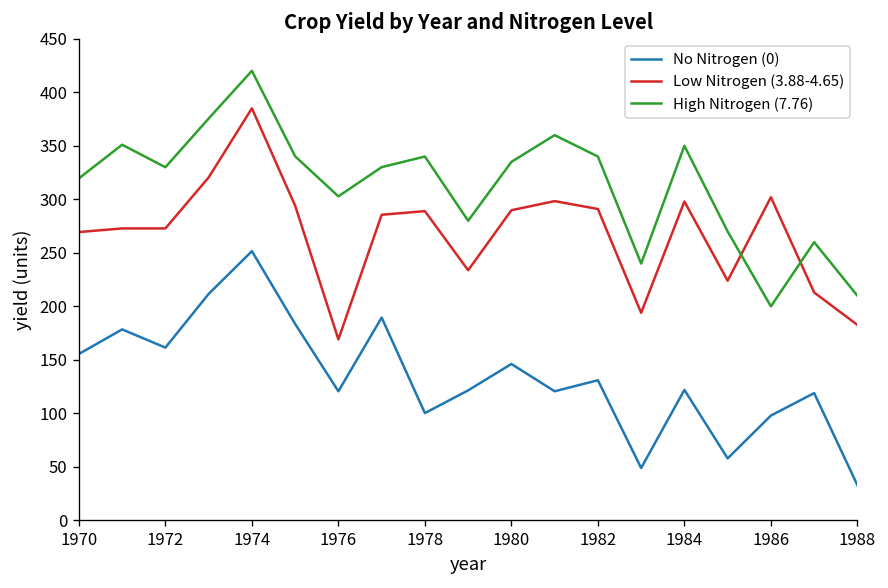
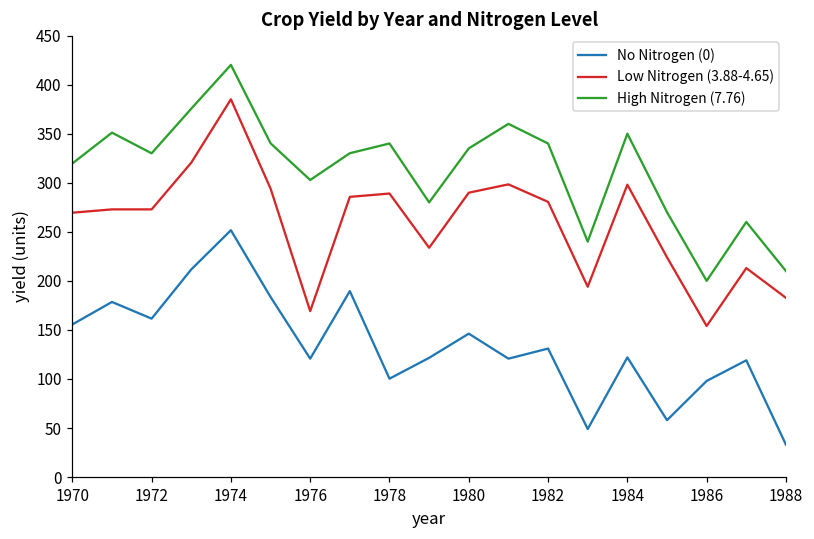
Low Nitrogen (3.88-4.65), 1982: 290 -> 280
Low Nitrogen (3.88-4.65), 1986: 300 -> 150
